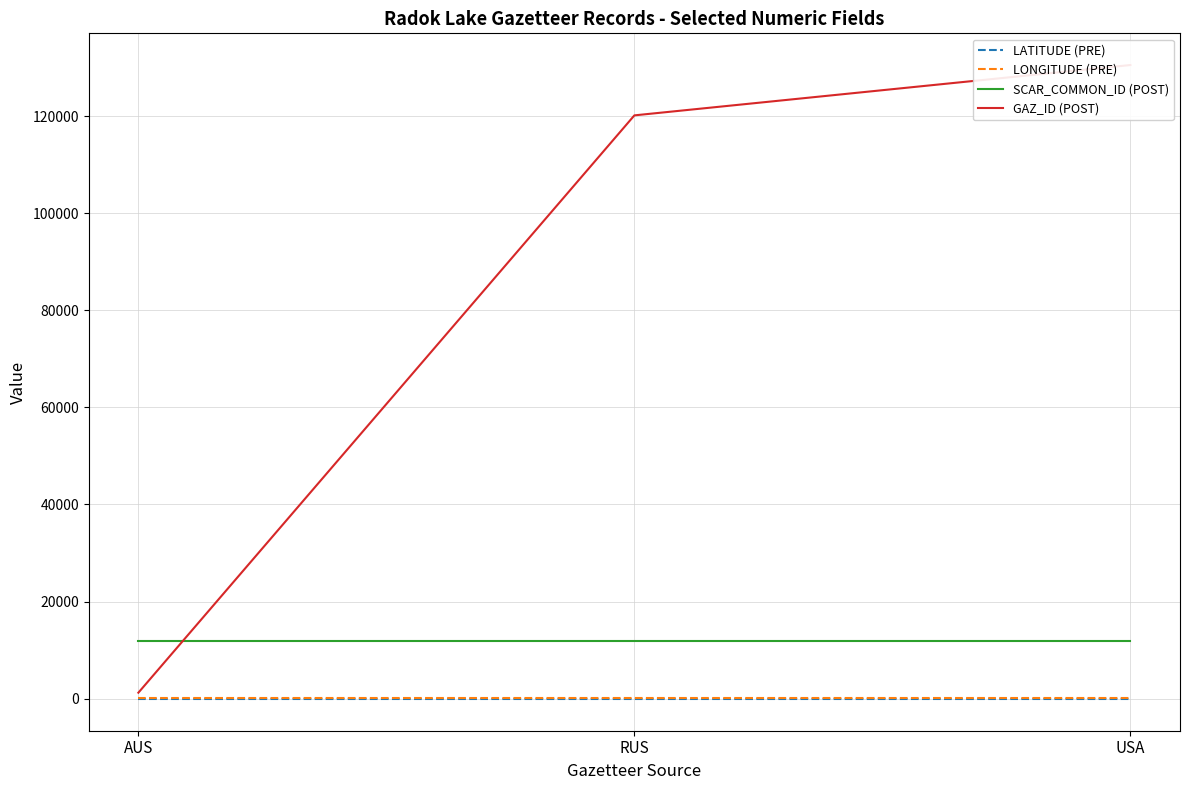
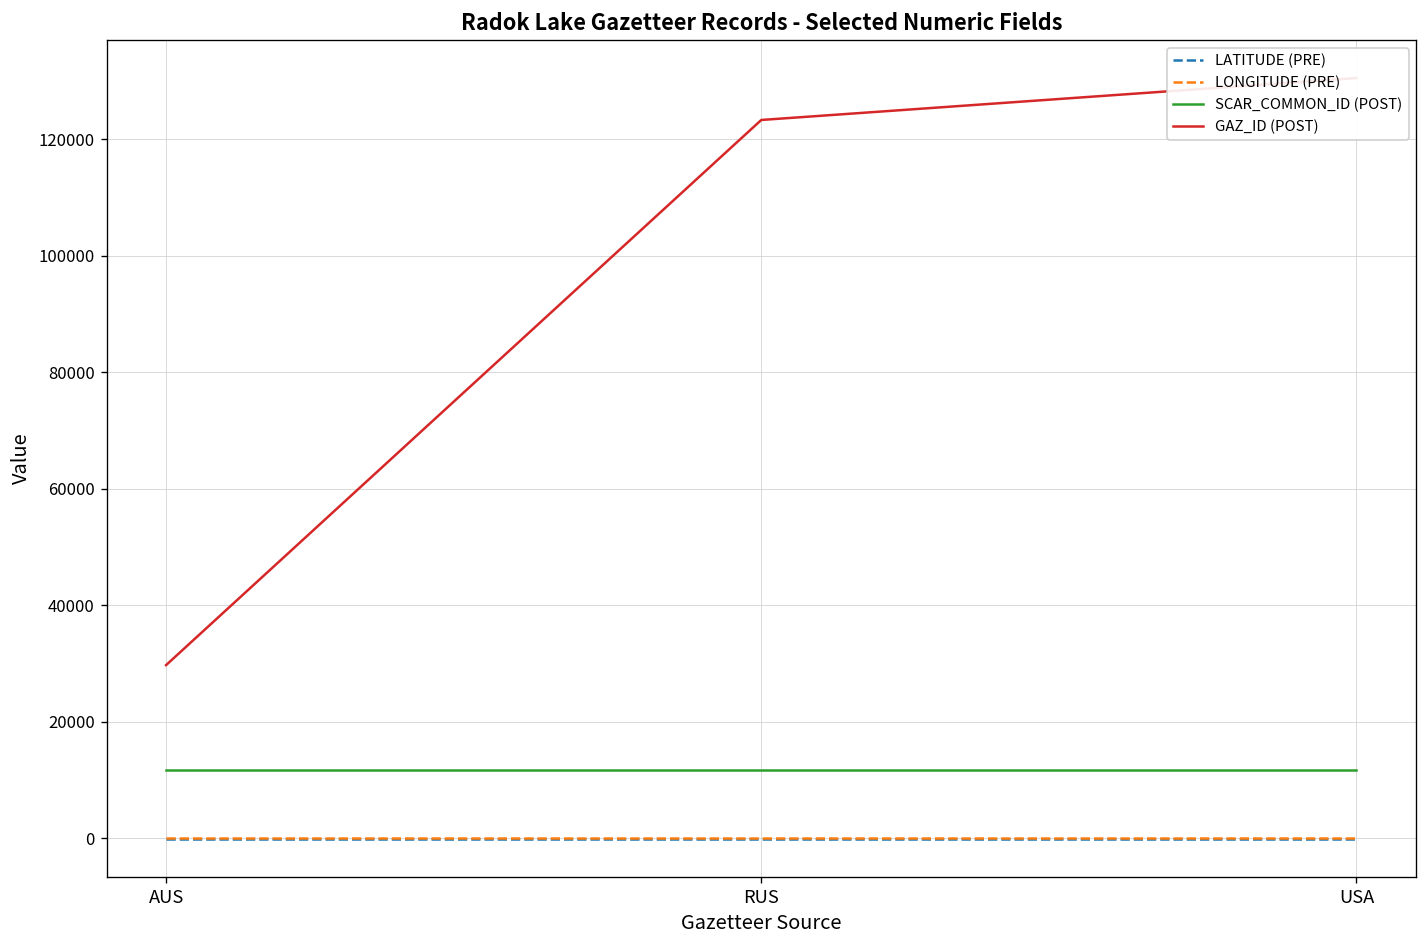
GAZ_ID (POST), AUS: 1000 -> 30000
GAZ_ID (POST), RUS: 120000 -> 123000
